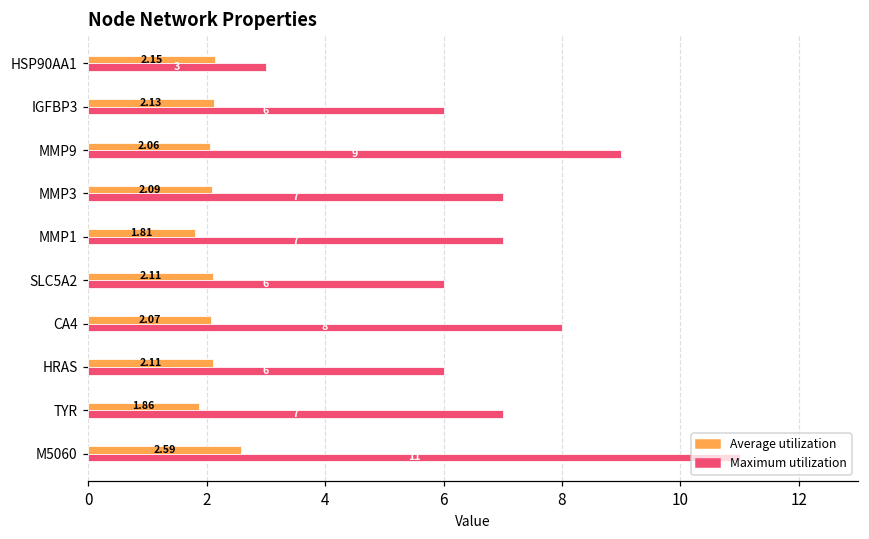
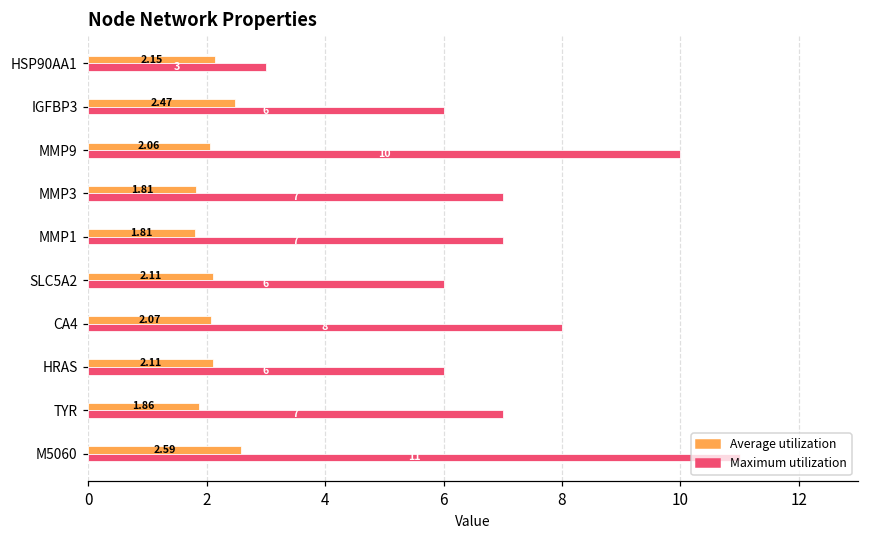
Average utilization, IGFBP3: 2.13 -> 2.47
Maximum utilization, MMP9: 9 -> 10
Average utilization, MMP3: 2.09 -> 1.81
